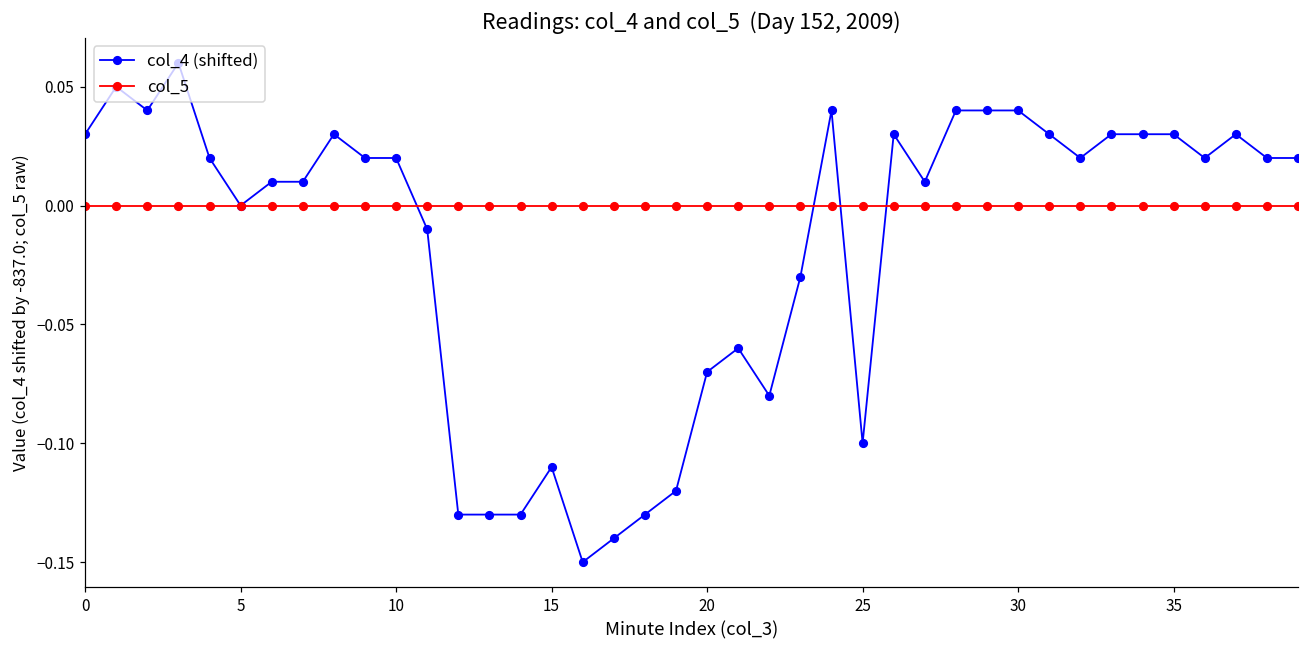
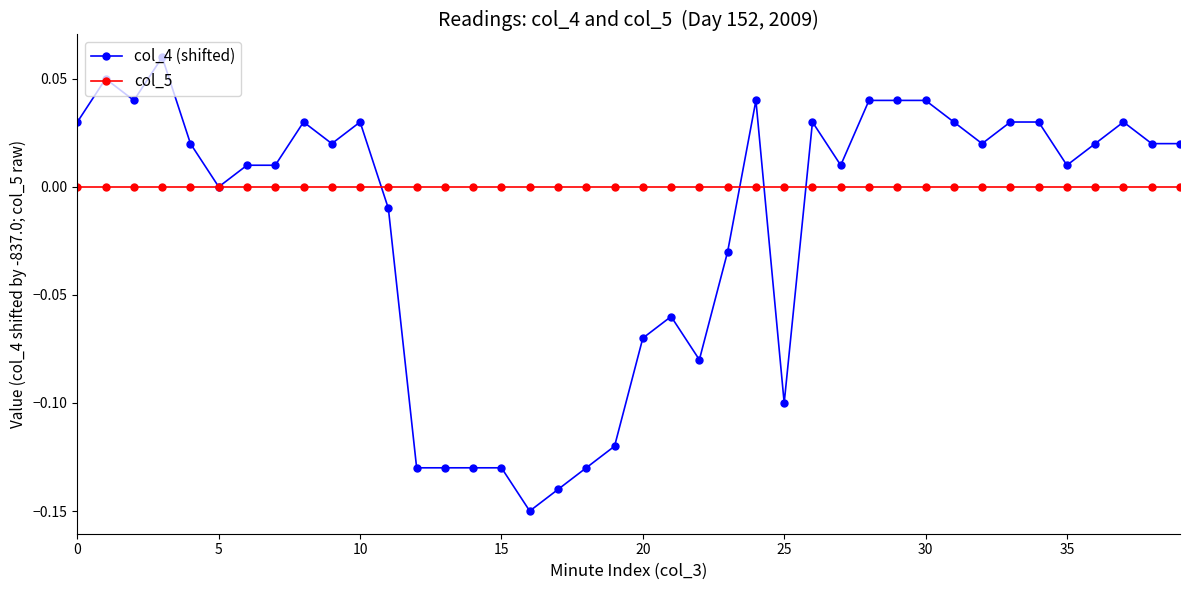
col_4 (shifted), 10: 0.020 -> 0.030
col_4 (shifted), 15: -0.110 -> -0.130
col_4 (shifted), 35: 0.030 -> 0.010
